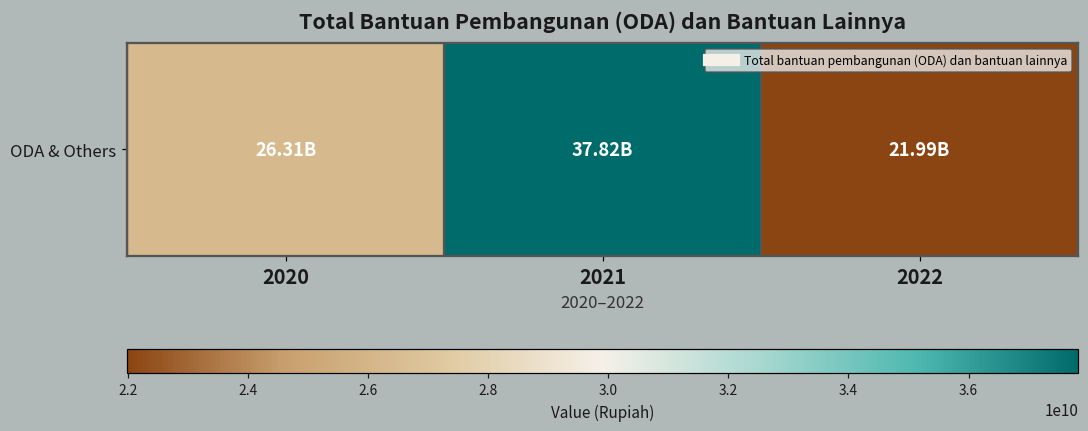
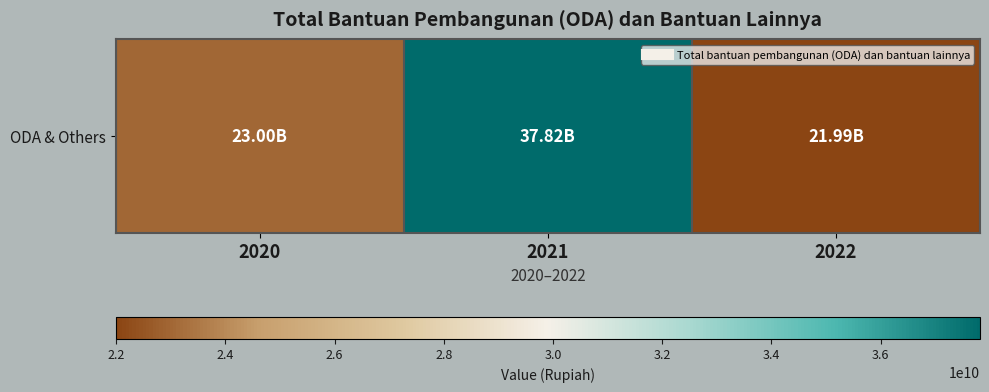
ODA & Others, 2020: 26.31B -> 23.00B
